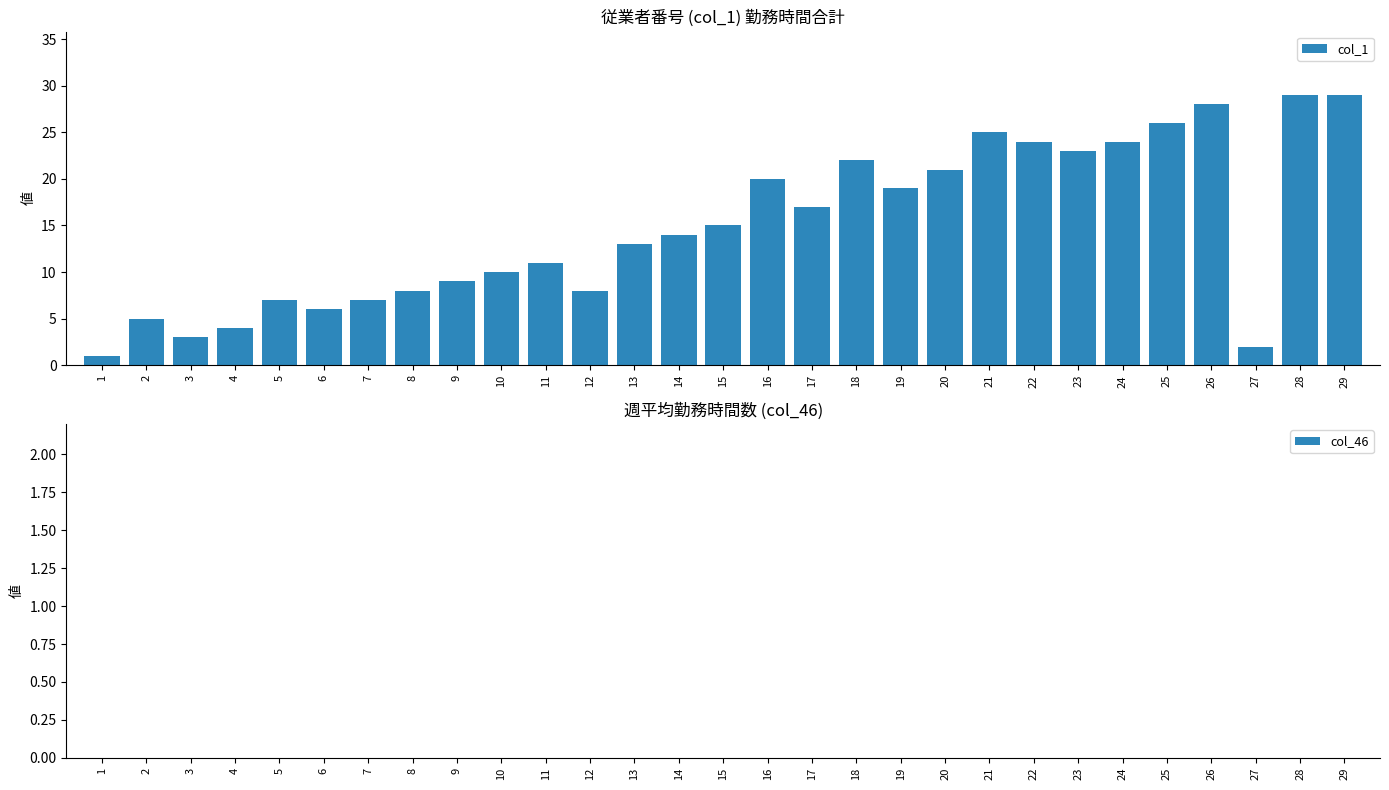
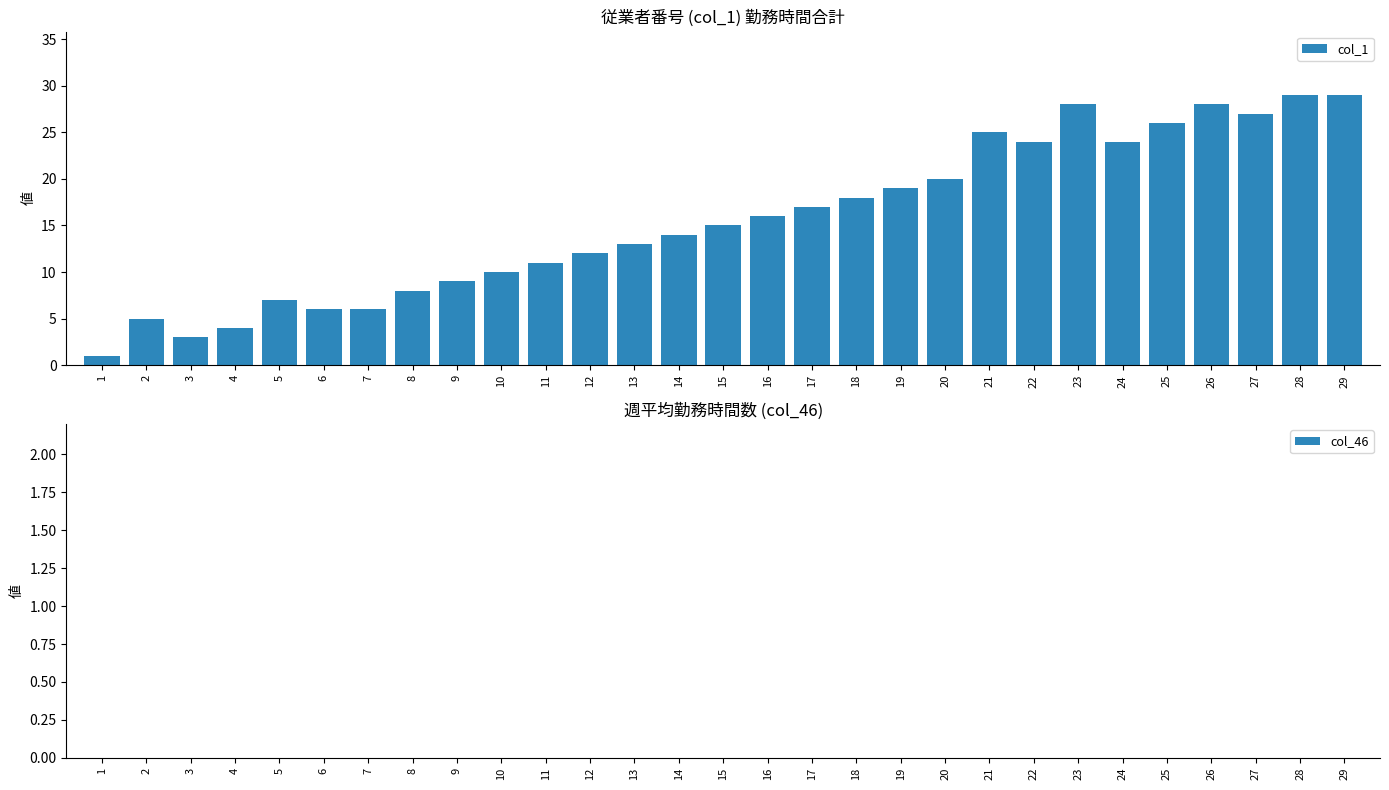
従業者番号 (col_1) 勤務時間合計, 7: 7 -> 6
従業者番号 (col_1) 勤務時間合計, 12: 8 -> 12
従業者番号 (col_1) 勤務時間合計, 16: 20 -> 16
従業者番号 (col_1) 勤務時間合計, 18: 22 -> 18
従業者番号 (col_1) 勤務時間合計, 20: 21 -> 20
従業者番号 (col_1) 勤務時間合計, 23: 23 -> 28
従業者番号 (col_1) 勤務時間合計, 27: 2 -> 27
